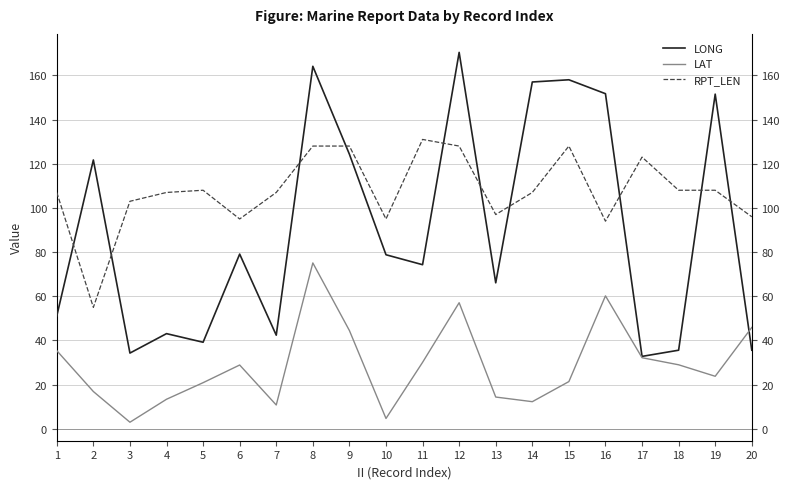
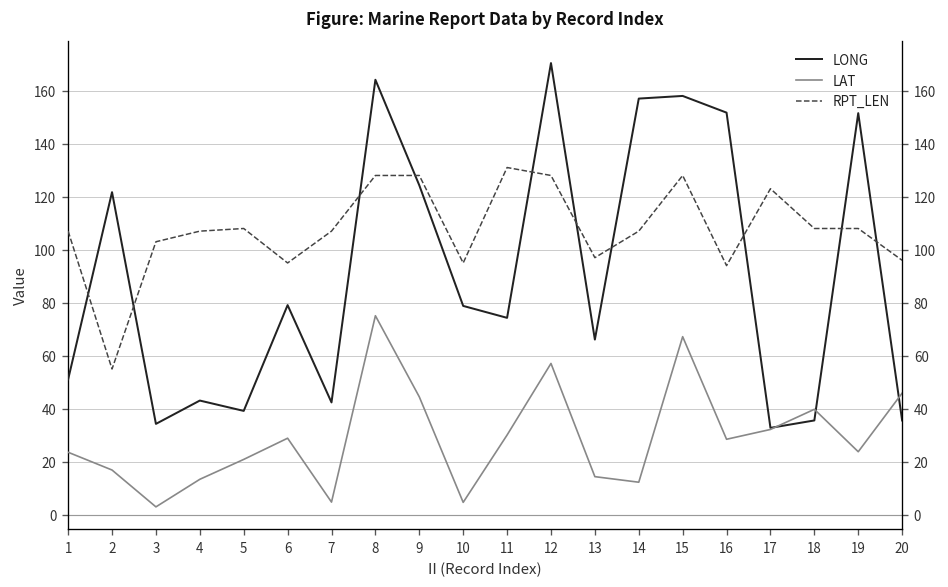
LAT, 1: 35 -> 24
LAT, 7: 11 -> 5
LAT, 15: 21 -> 67
LAT, 16: 60 -> 29
LAT, 18: 29 -> 40
